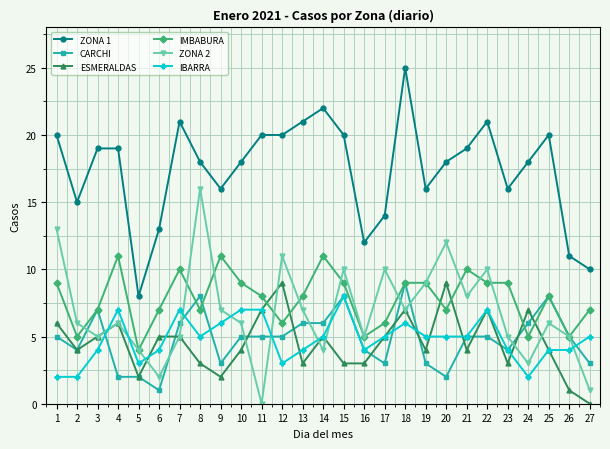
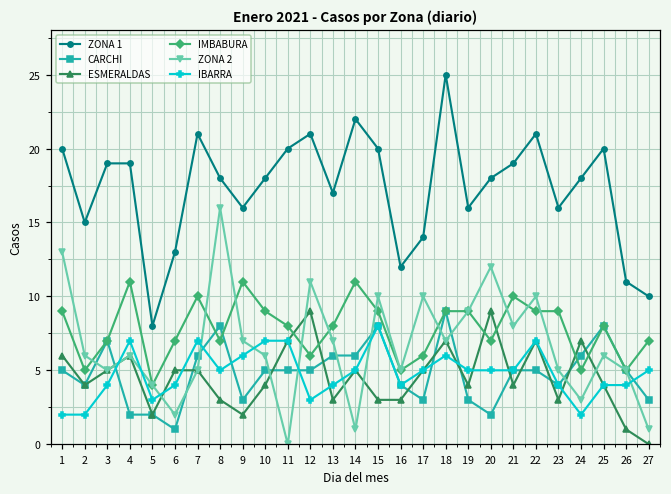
ZONA 1, 12: 20 -> 21
ZONA 1, 13: 21 -> 17
ZONA 2, 14: 4 -> 1
